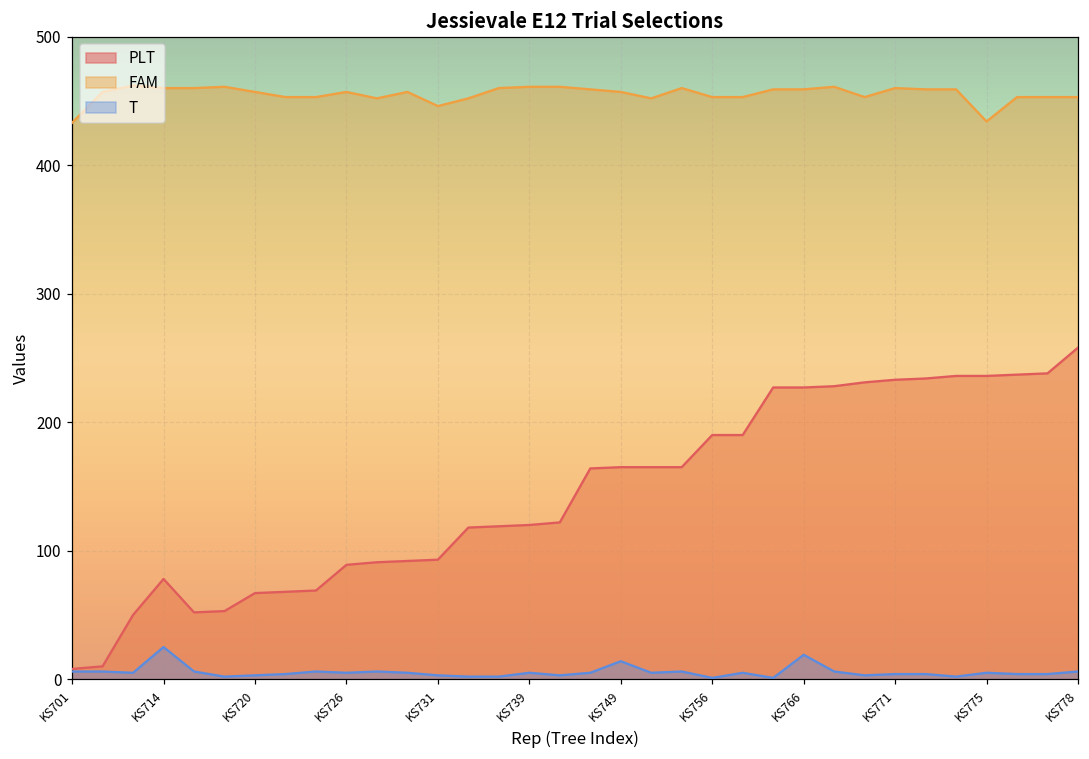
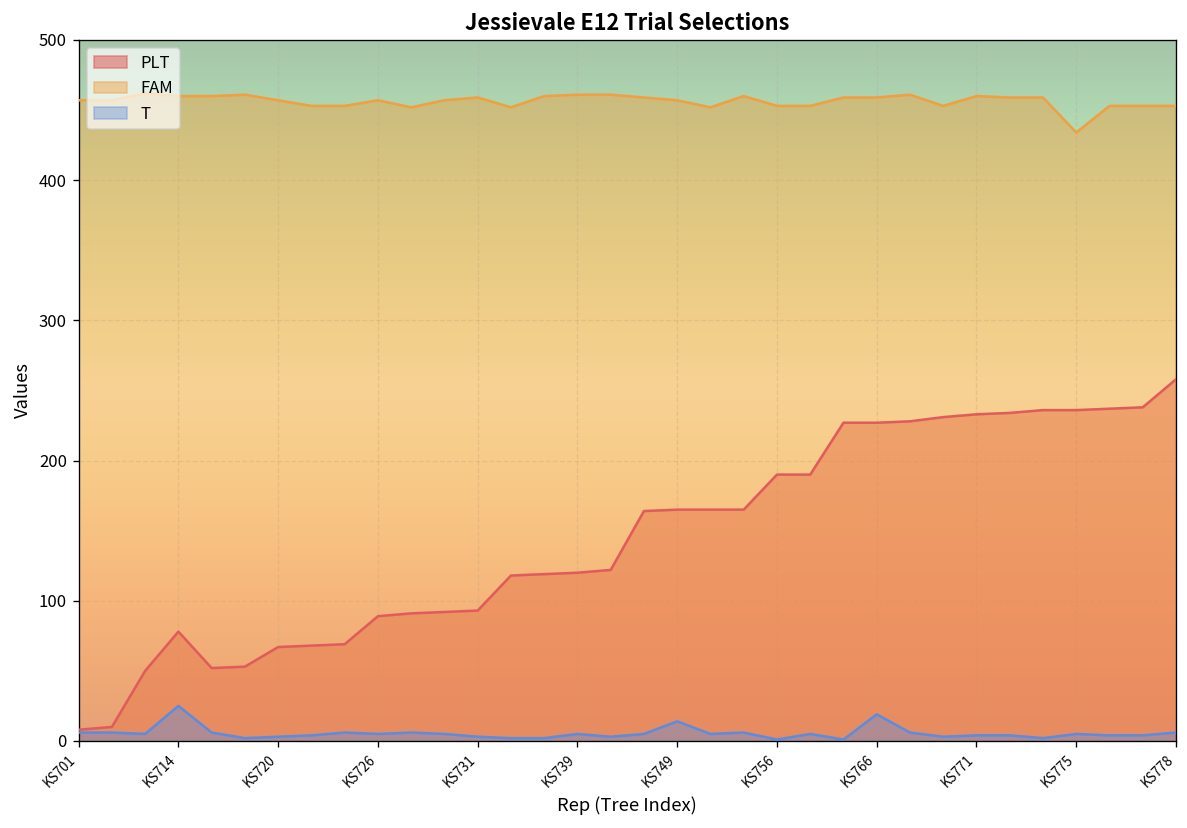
FAM, KS701: 433 -> 457
FAM, KS731: 446 -> 459
